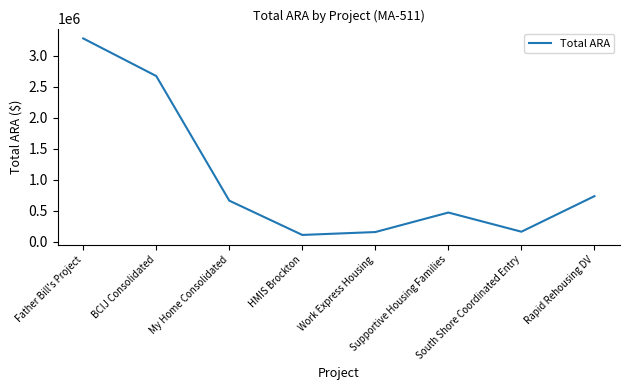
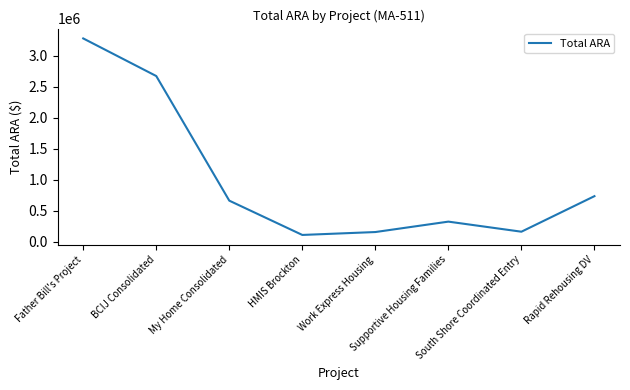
Supportive Housing Families: 500000 -> 300000
